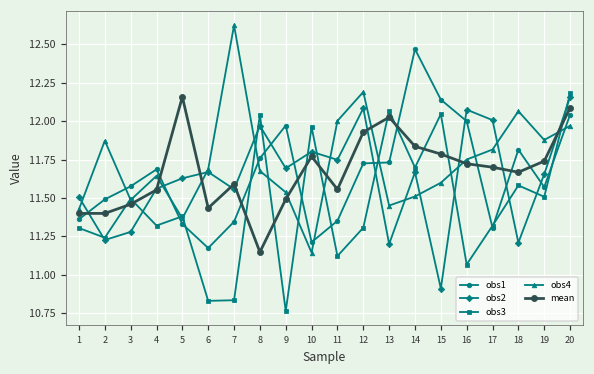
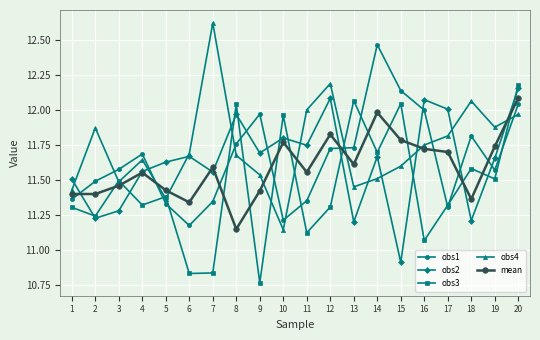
mean, 5: 12.16 -> 11.43
mean, 6: 11.43 -> 11.34
mean, 9: 11.49 -> 11.42
mean, 12: 11.93 -> 11.83
mean, 13: 12.02 -> 11.61
mean, 14: 11.84 -> 11.98
mean, 18: 11.67 -> 11.36
